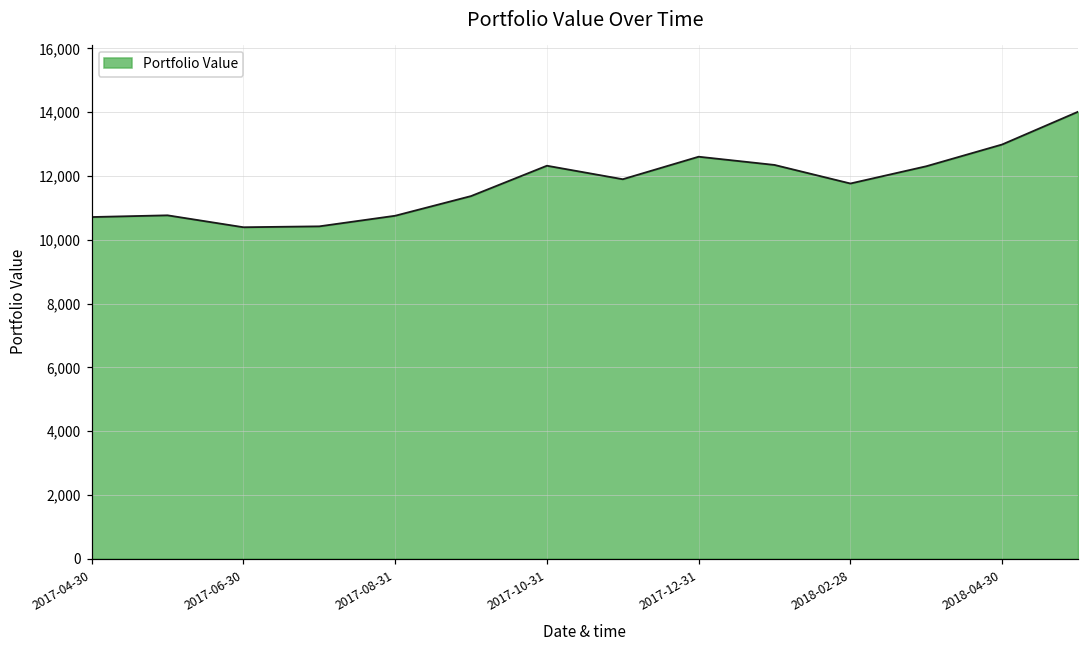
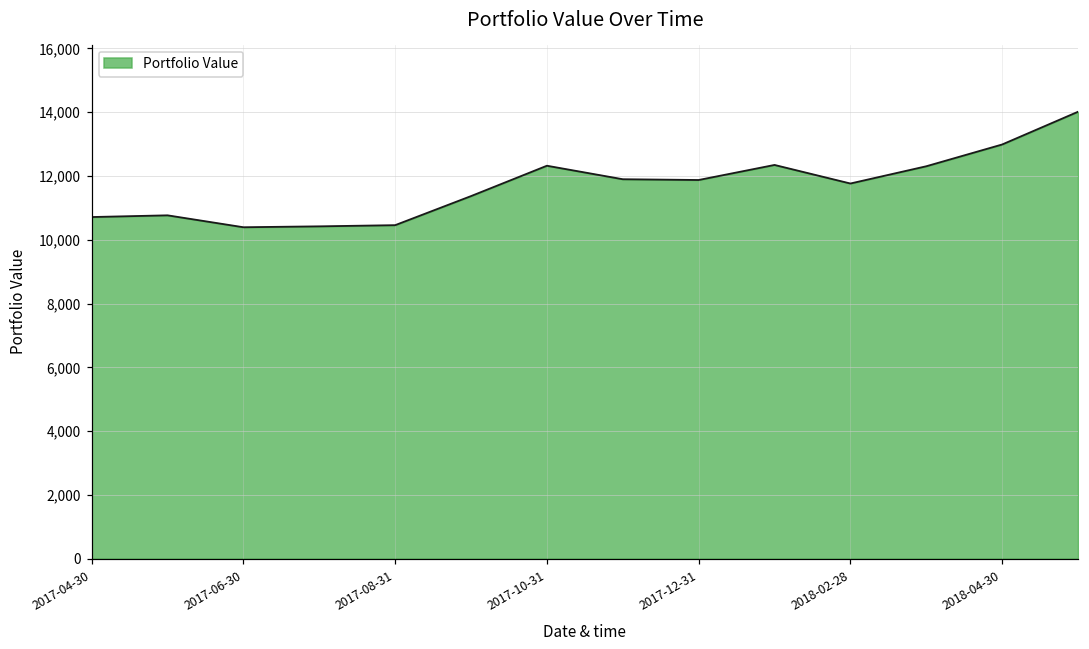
2017-08-31: 10,800 -> 10,500
2017-12-31: 12,600 -> 11,900
